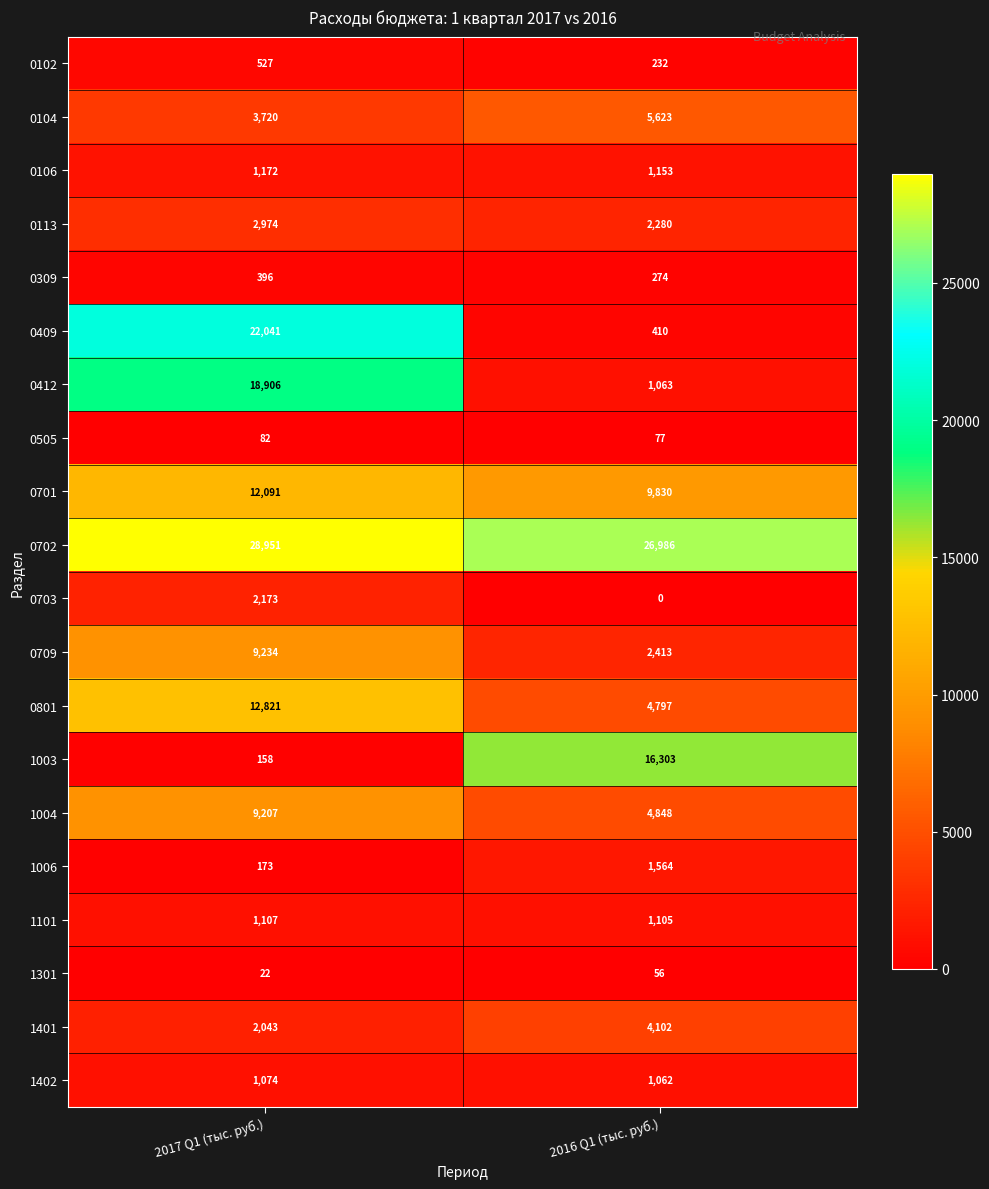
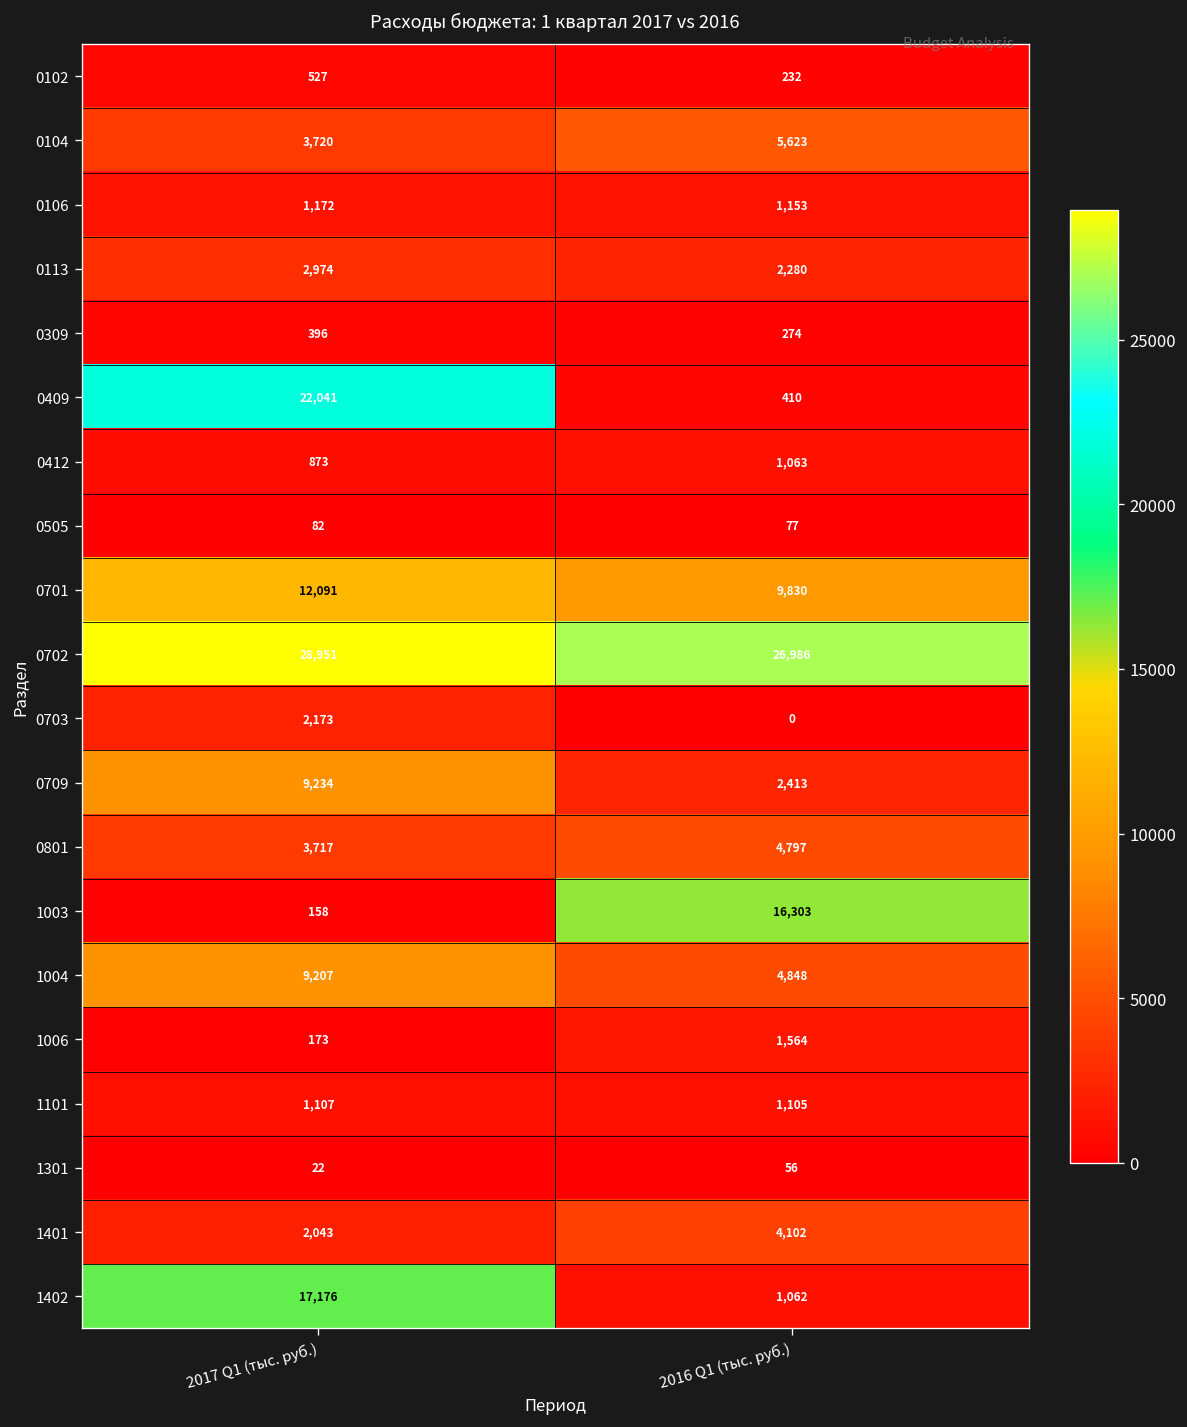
0412, 2017 Q1 (тыс. руб.): 18,906 -> 873
0801, 2017 Q1 (тыс. руб.): 12,821 -> 3,717
1402, 2017 Q1 (тыс. руб.): 1,074 -> 17,176
